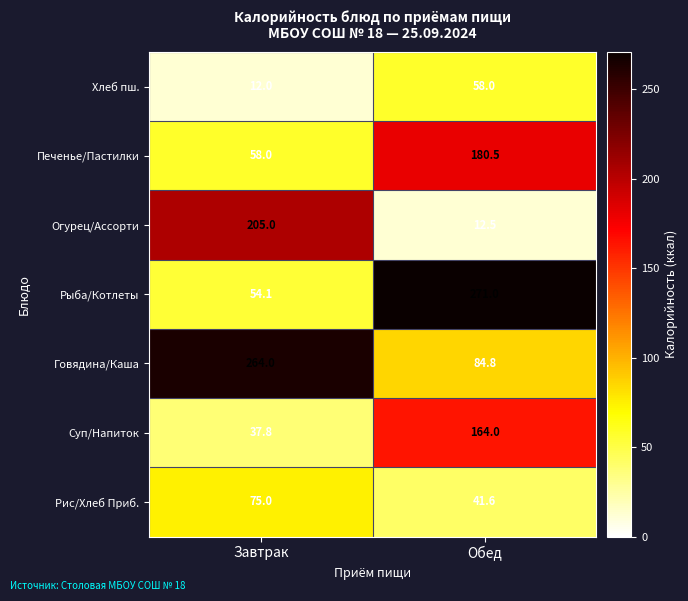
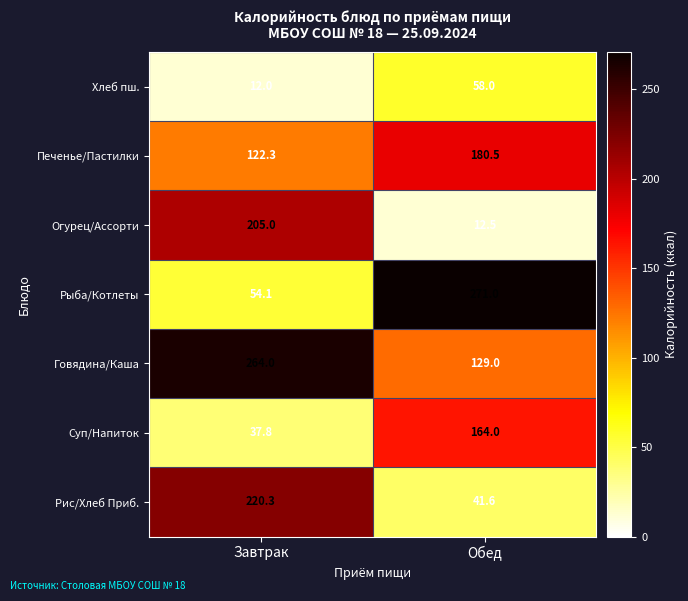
Печенье/Пастилки, Завтрак: 58.0 -> 122.3
Говядина/Каша, Обед: 84.8 -> 129.0
Рис/Хлеб Приб., Завтрак: 75.0 -> 220.3
